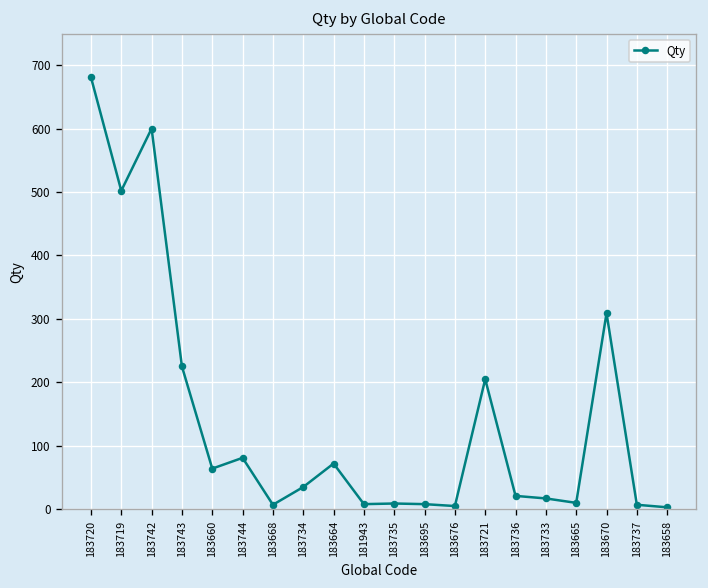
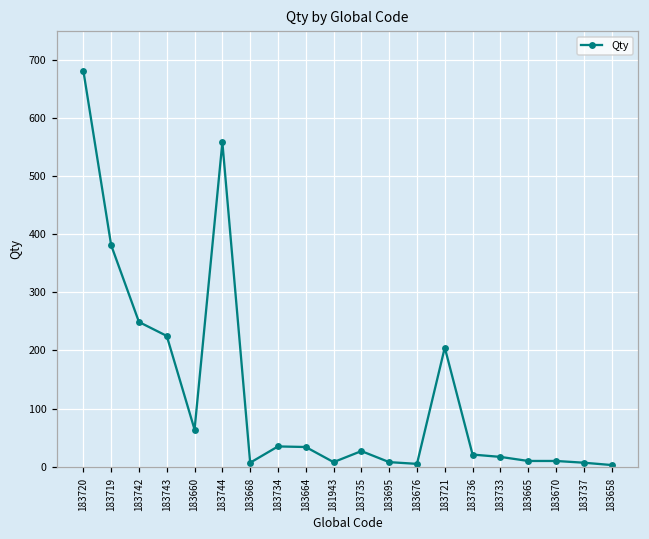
183719: 500 -> 380
183742: 600 -> 250
183744: 80 -> 560
183664: 70 -> 30
183735: 10 -> 30
183670: 310 -> 10
